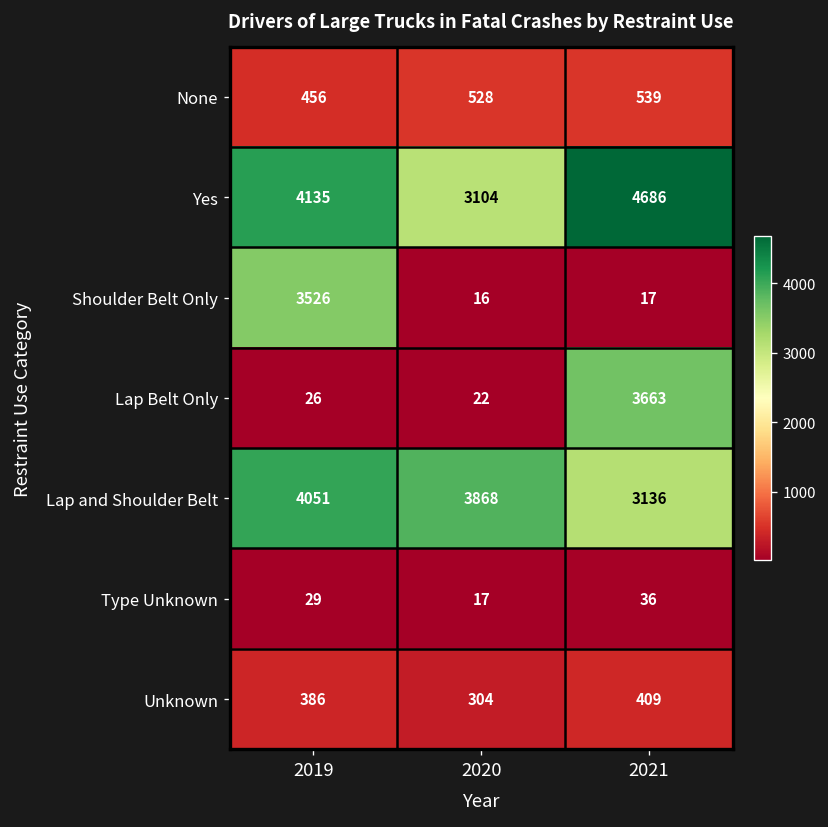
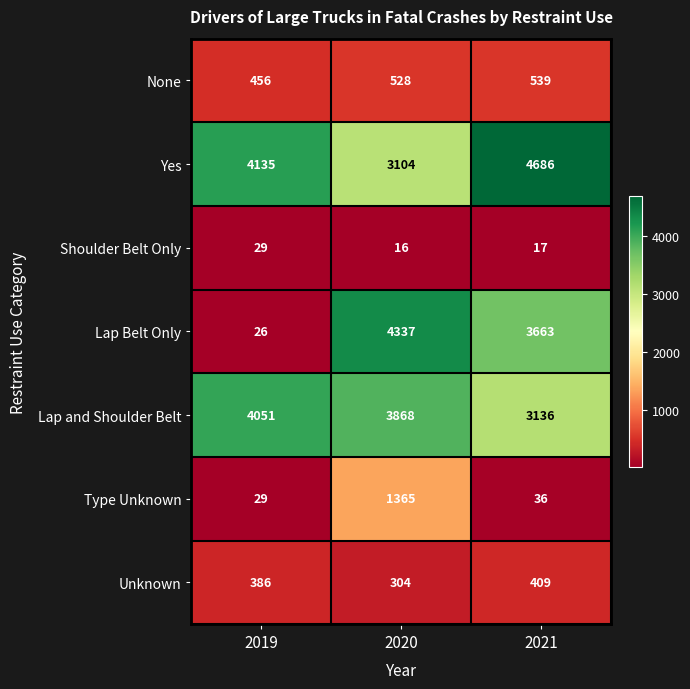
Shoulder Belt Only, 2019: 3526 -> 29
Lap Belt Only, 2020: 22 -> 4337
Type Unknown, 2020: 17 -> 1365
